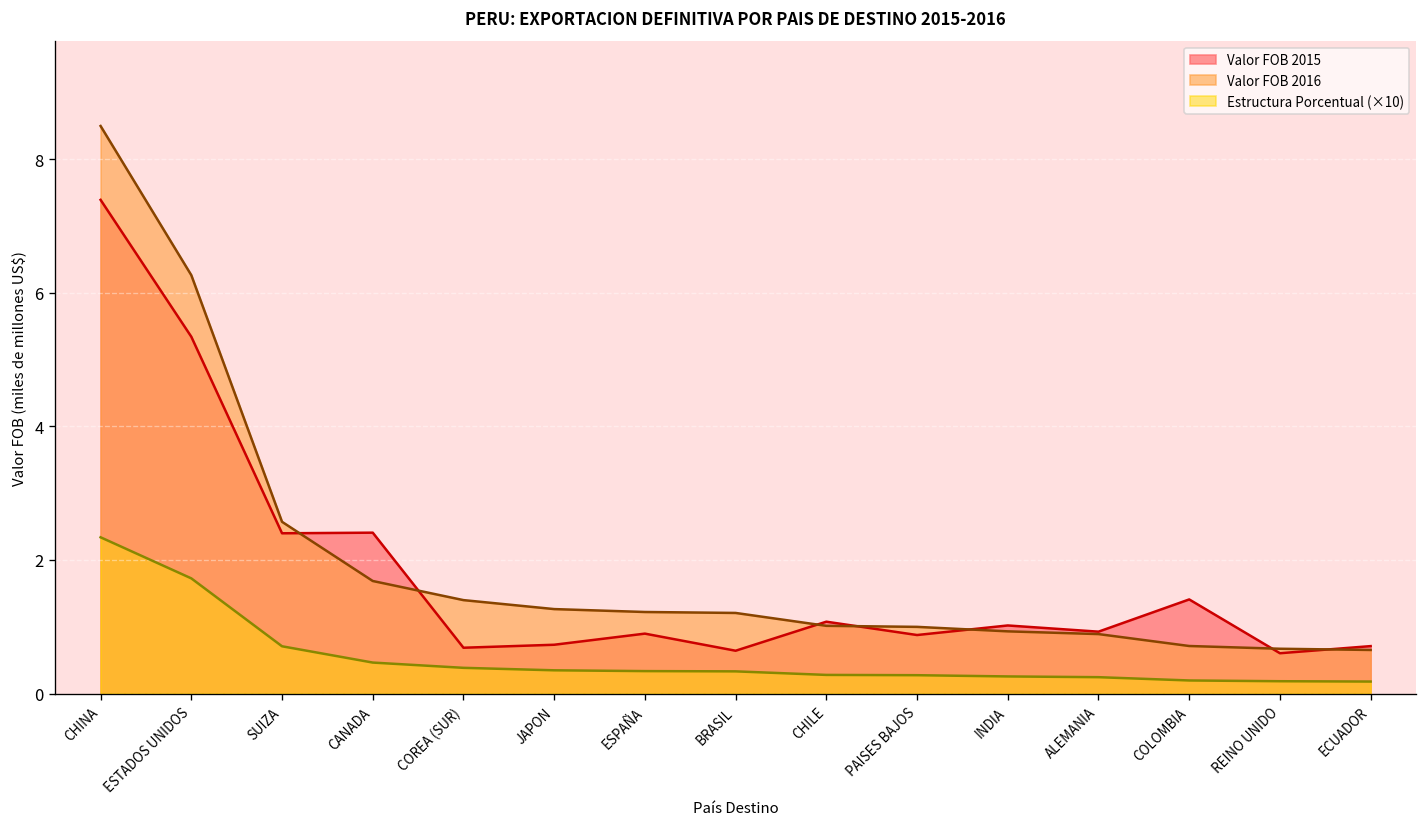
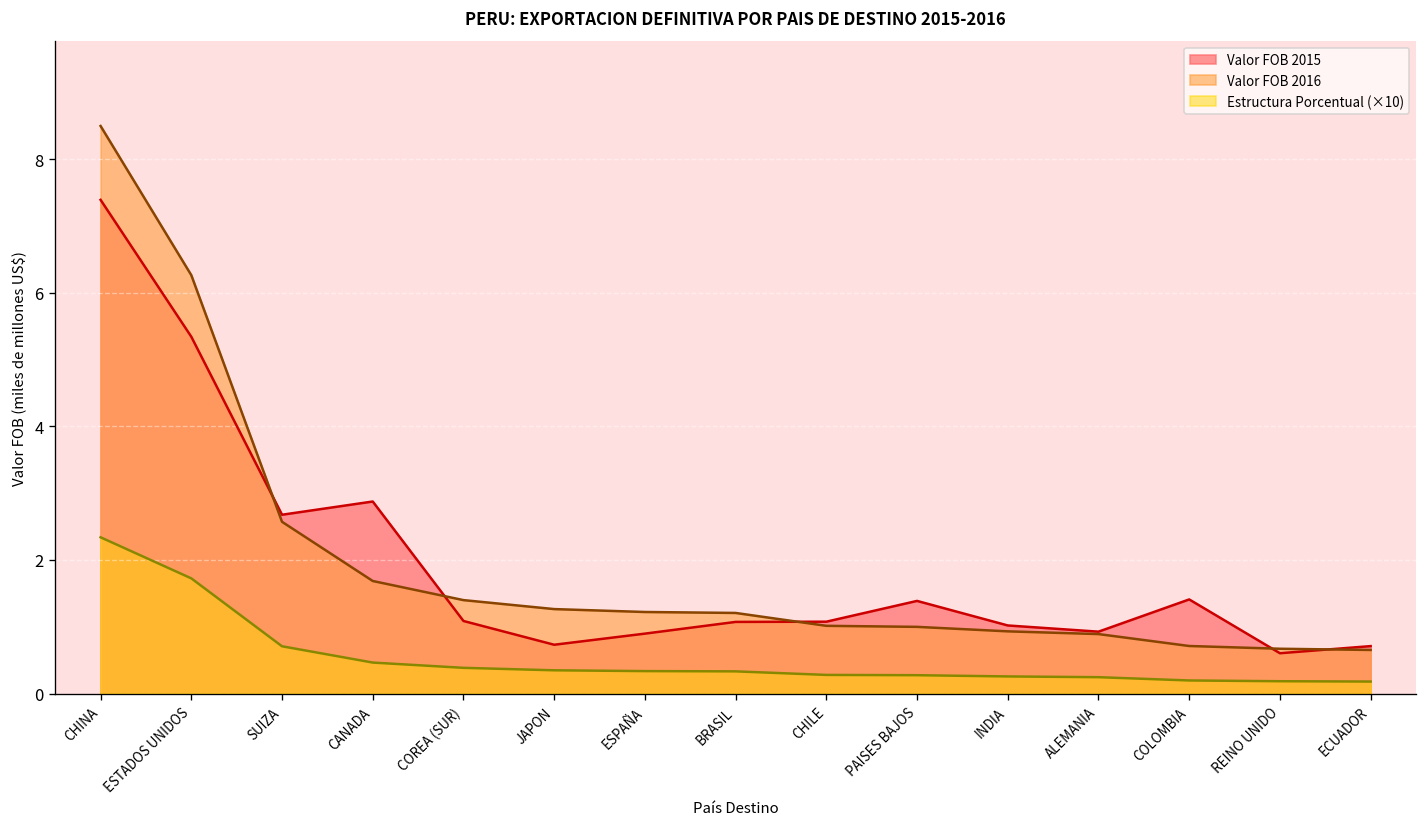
Valor FOB 2015, SUIZA: 2.4 -> 2.7
Valor FOB 2015, CANADA: 2.4 -> 2.9
Valor FOB 2015, COREA (SUR): 0.7 -> 1.1
Valor FOB 2015, BRASIL: 0.6 -> 1.1
Valor FOB 2015, PAISES BAJOS: 0.9 -> 1.4
